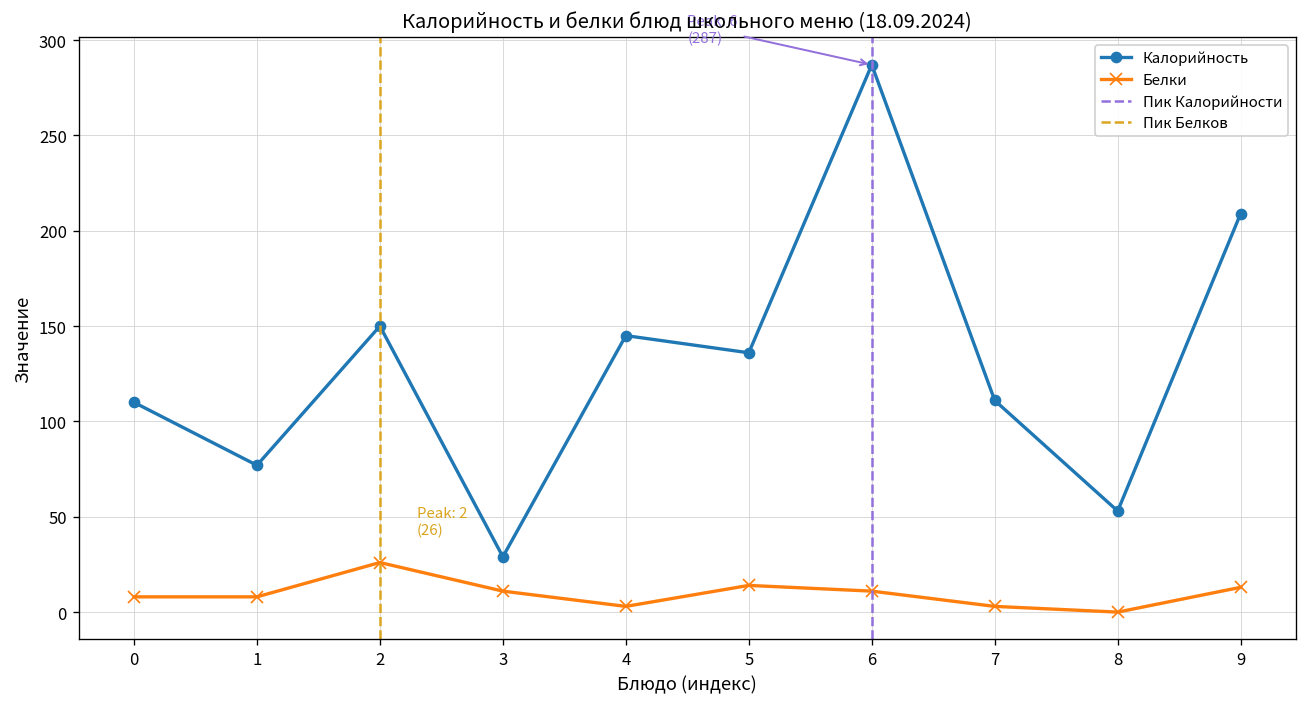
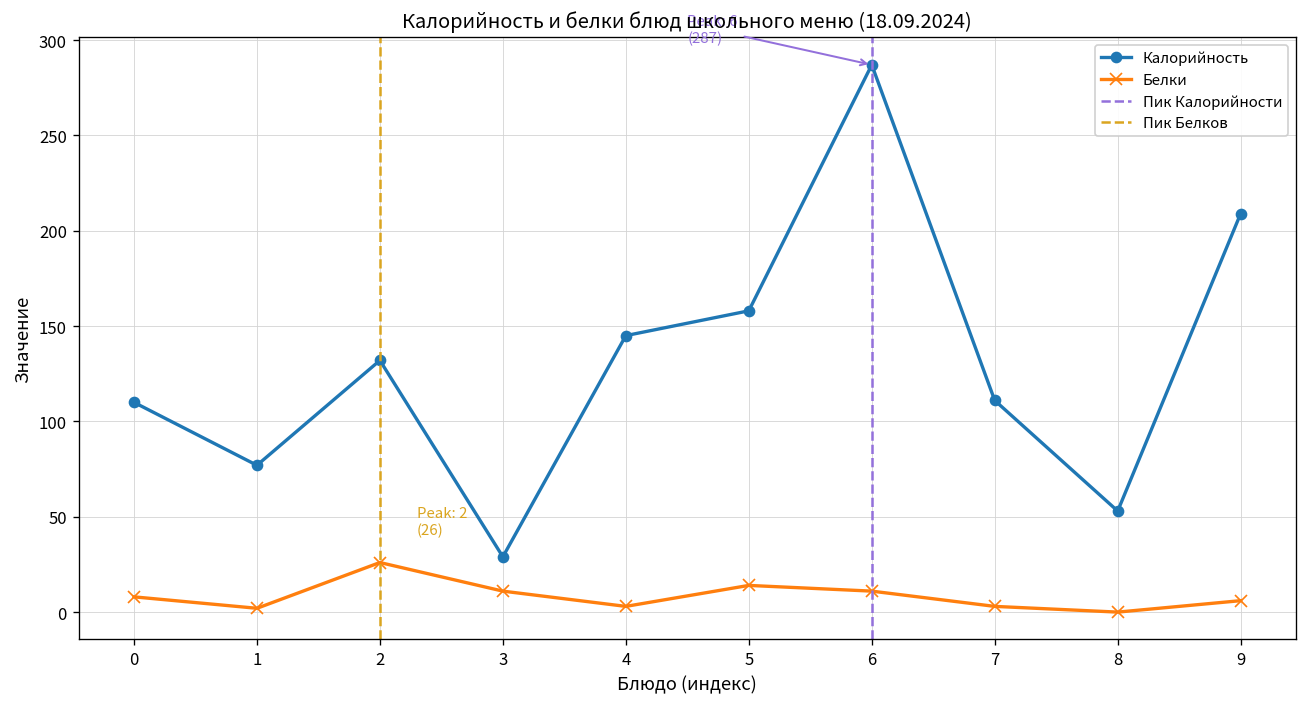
Белки, 1: 8 -> 2
Калорийность, 2: 150 -> 132
Калорийность, 5: 136 -> 158
Белки, 9: 13 -> 6
